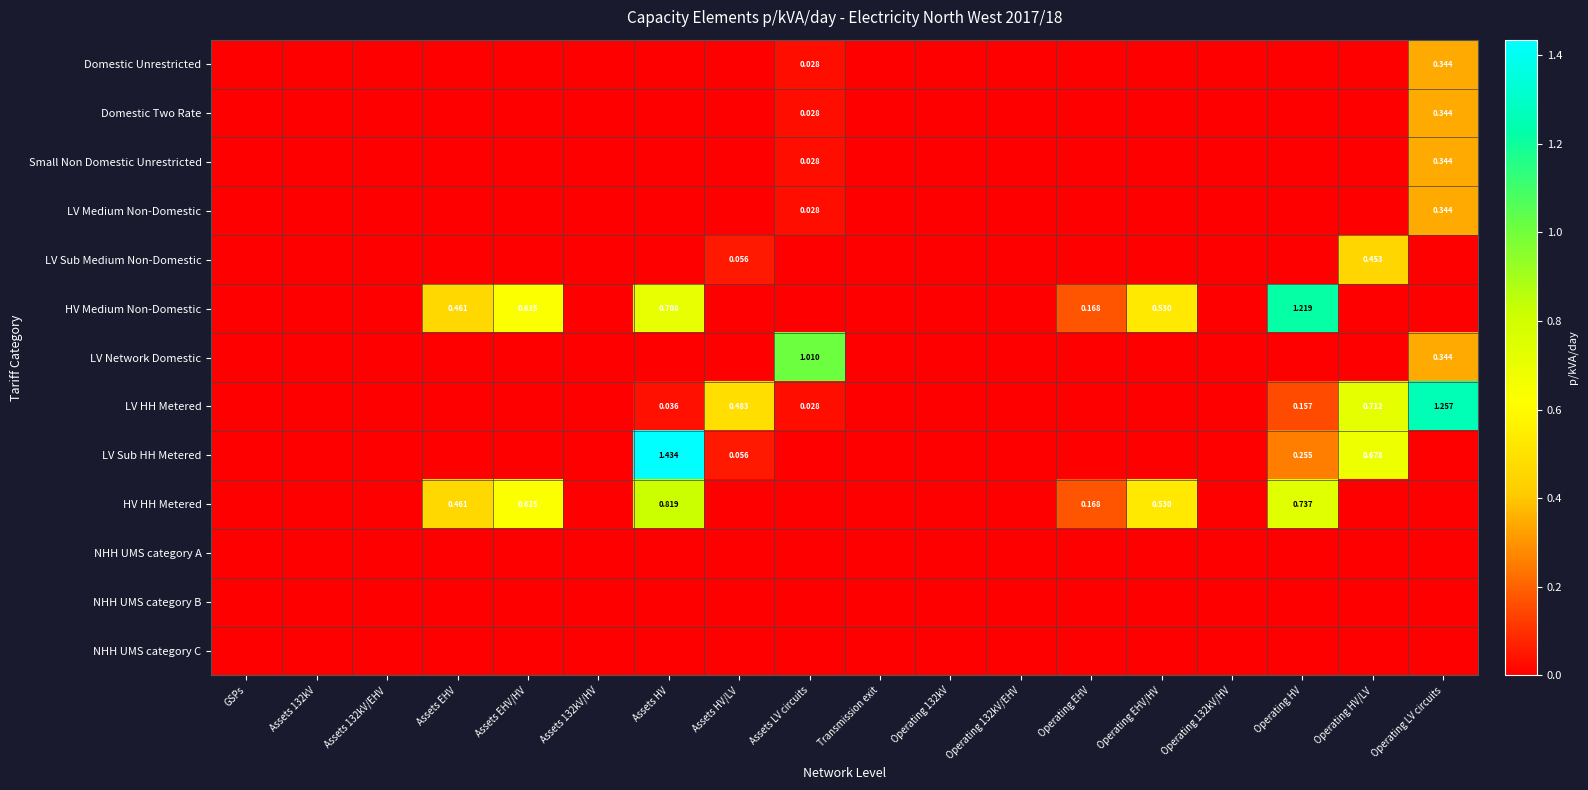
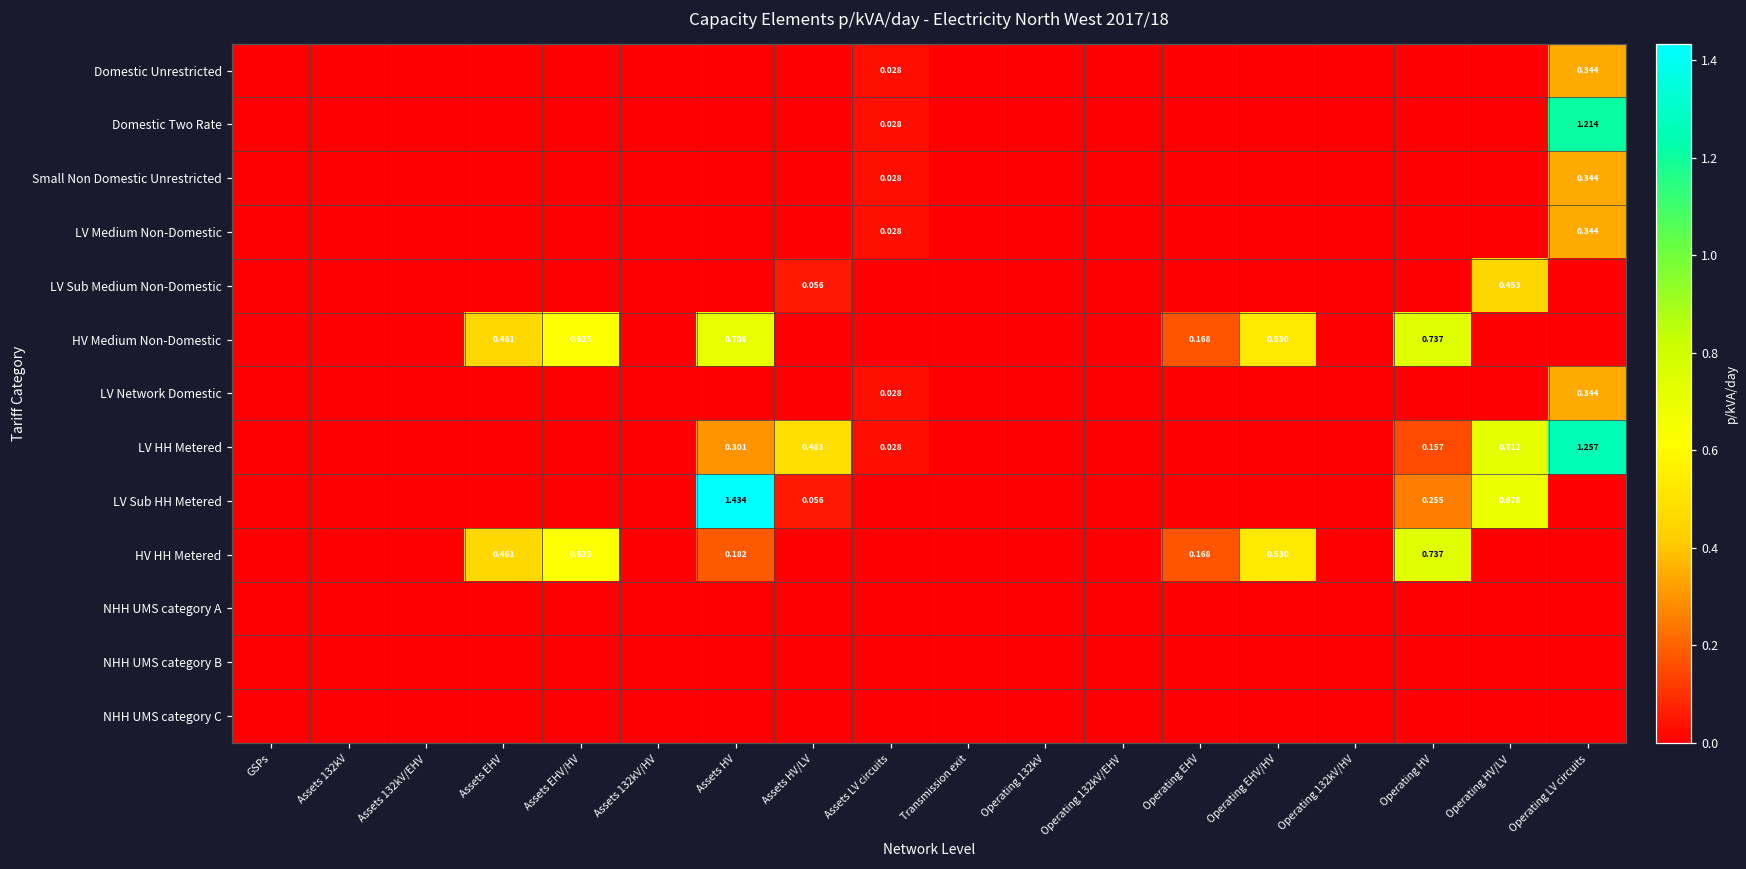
Domestic Two Rate, Operating LV circuits: 0.344 -> 1.214
HV Medium Non-Domestic, Operating HV: 1.219 -> 0.737
LV Network Domestic, Assets LV circuits: 1.010 -> 0.028
LV HH Metered, Assets HV: 0.036 -> 0.301
HV HH Metered, Assets HV: 0.819 -> 0.182
